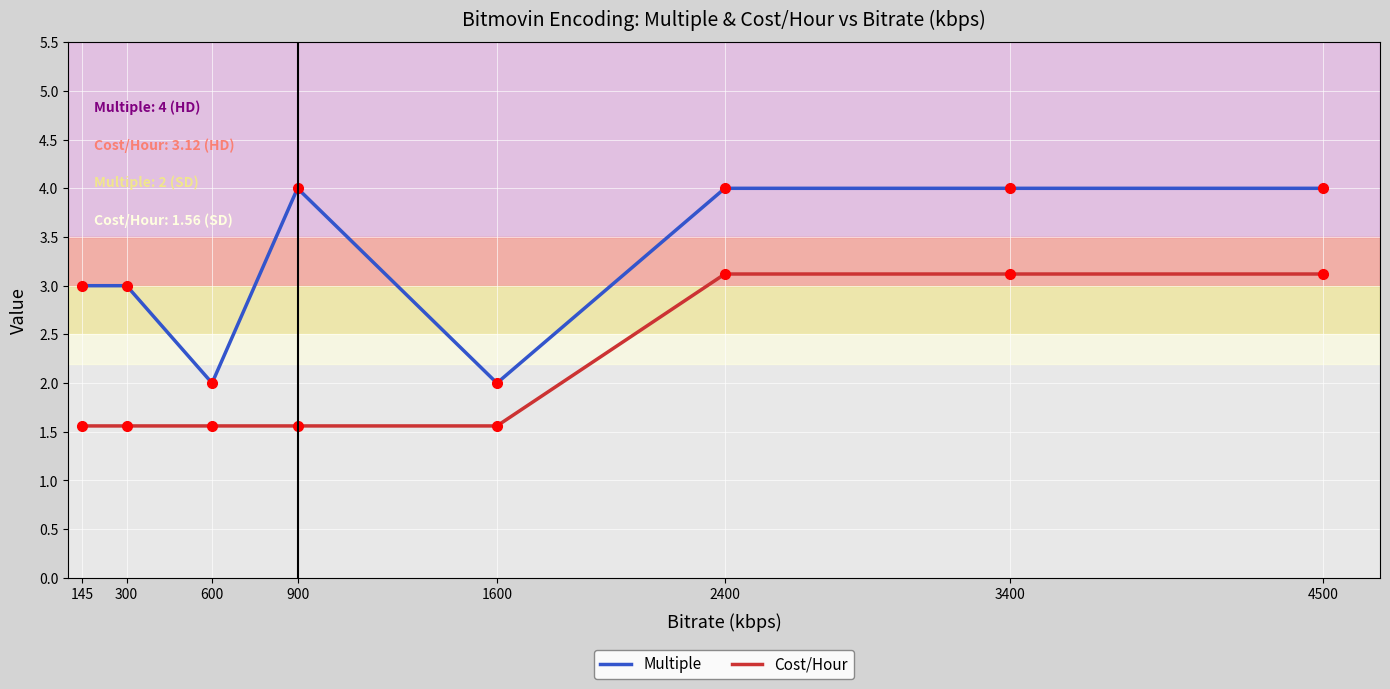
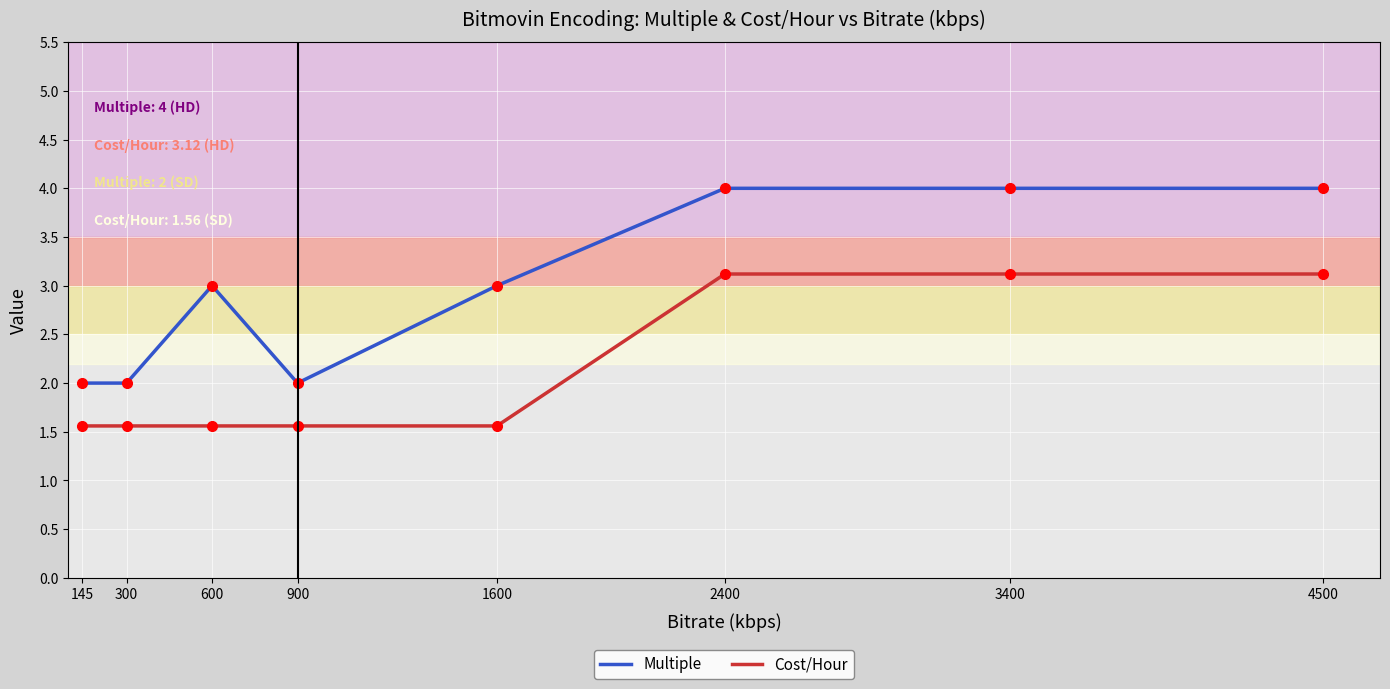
Multiple, 145: 3 -> 2
Multiple, 300: 3 -> 2
Multiple, 600: 2 -> 3
Multiple, 900: 4 -> 2
Multiple, 1600: 2 -> 3
